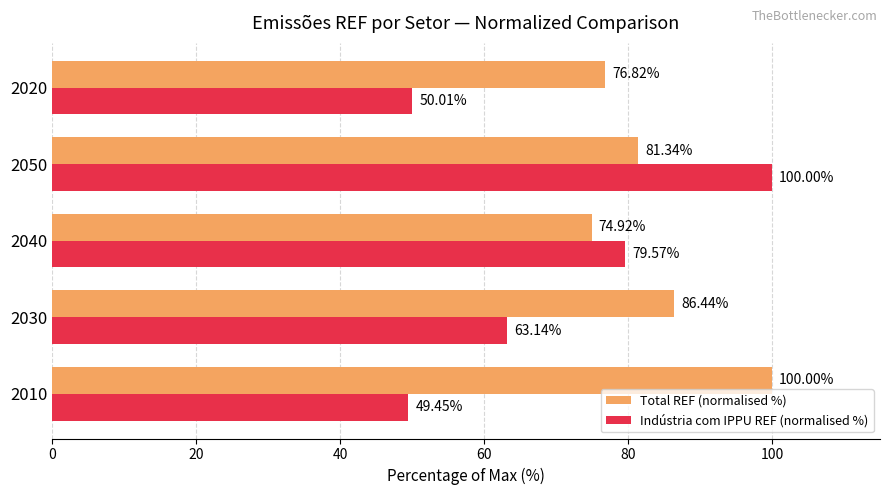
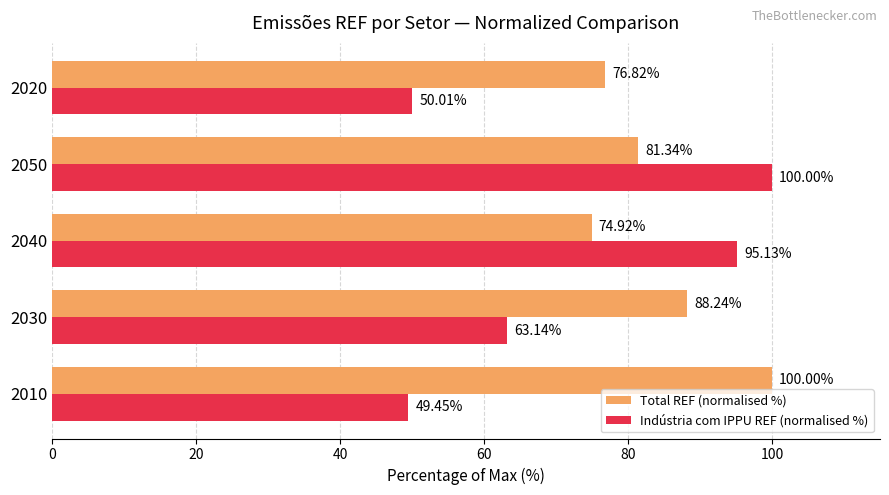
Indústria com IPPU REF (normalised %), 2040: 79.57% -> 95.13%
Total REF (normalised %), 2030: 86.44% -> 88.24%
